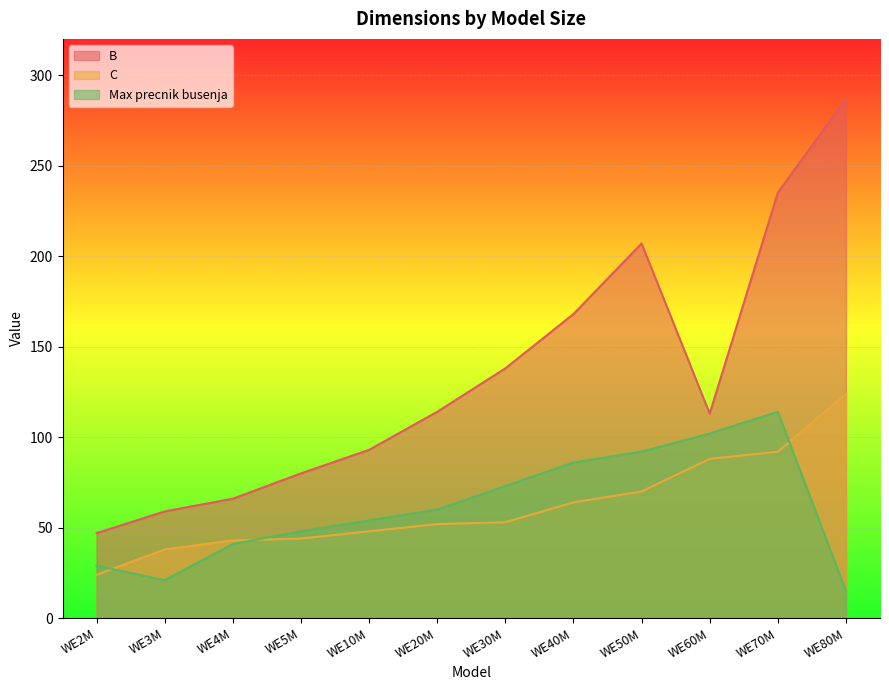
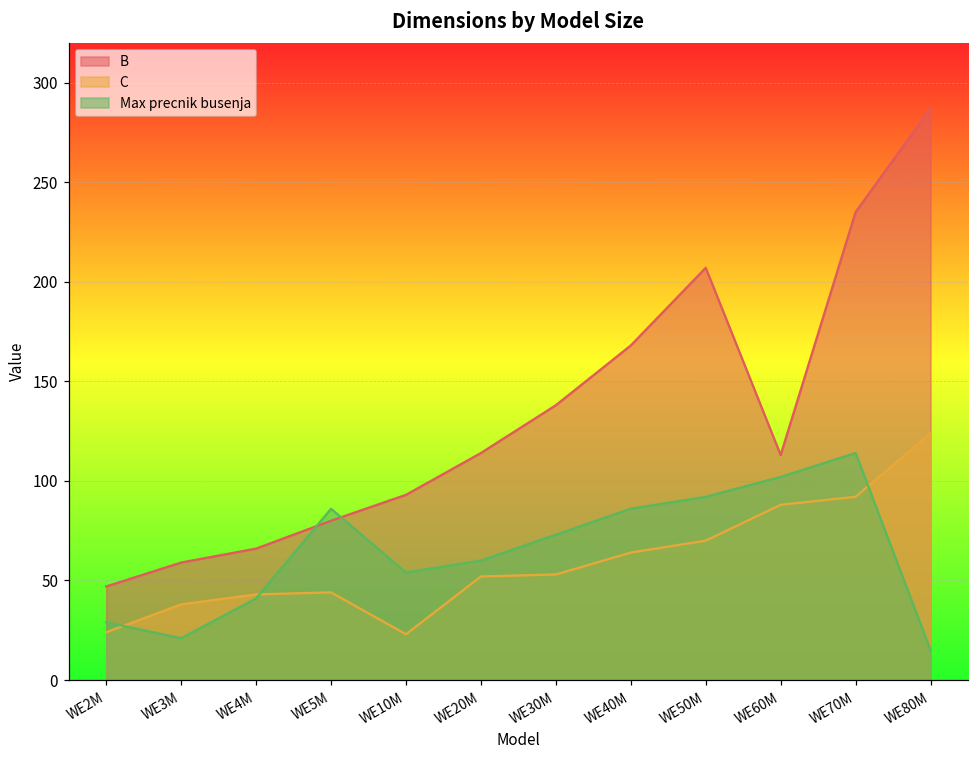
Max precnik busenja, WE5M: 48 -> 86
C, WE10M: 48 -> 23
